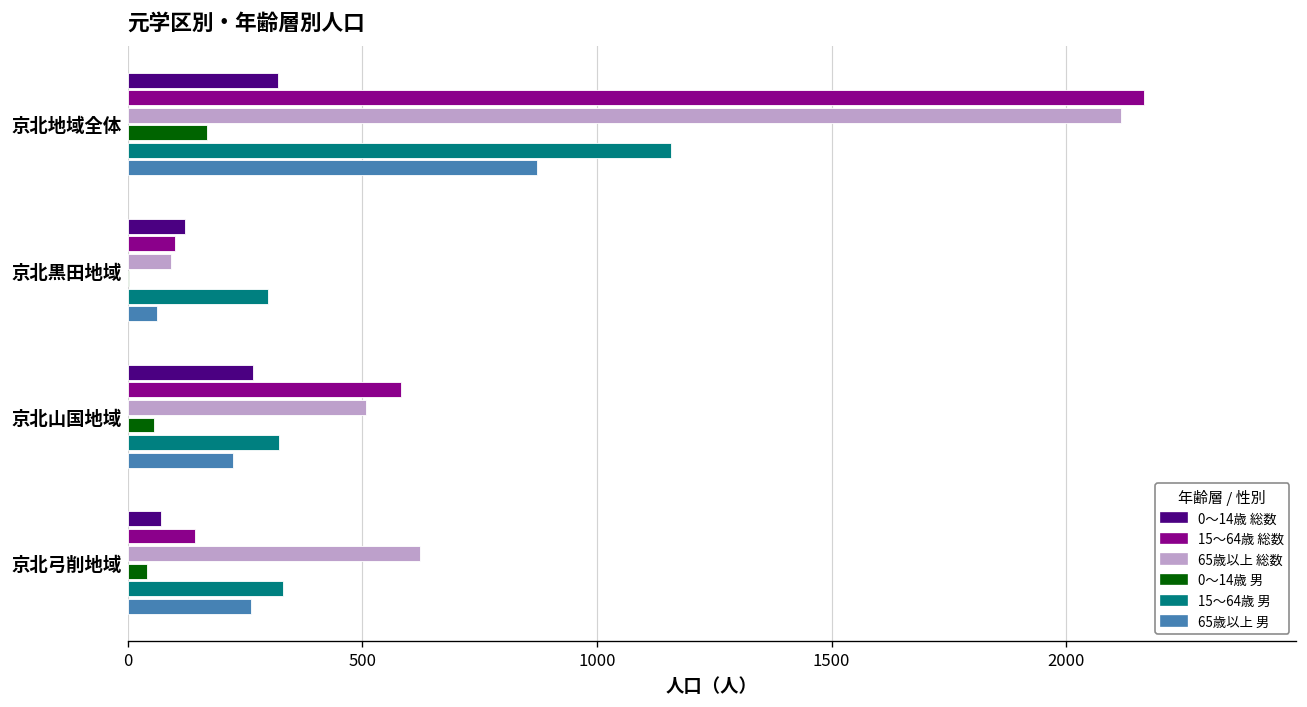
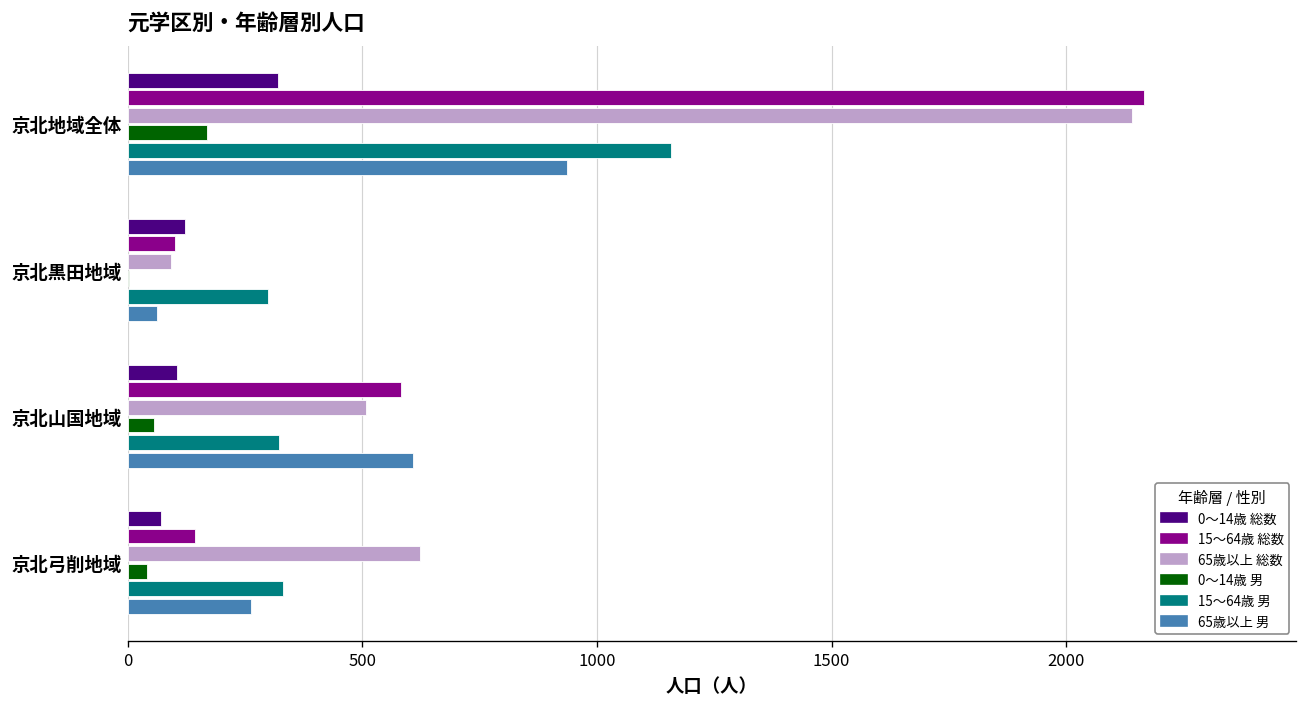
65歳以上 総数, 京北地域全体: 2120 -> 2140
65歳以上 男, 京北地域全体: 870 -> 940
0〜14歳 総数, 京北山国地域: 270 -> 110
65歳以上 男, 京北山国地域: 230 -> 610
